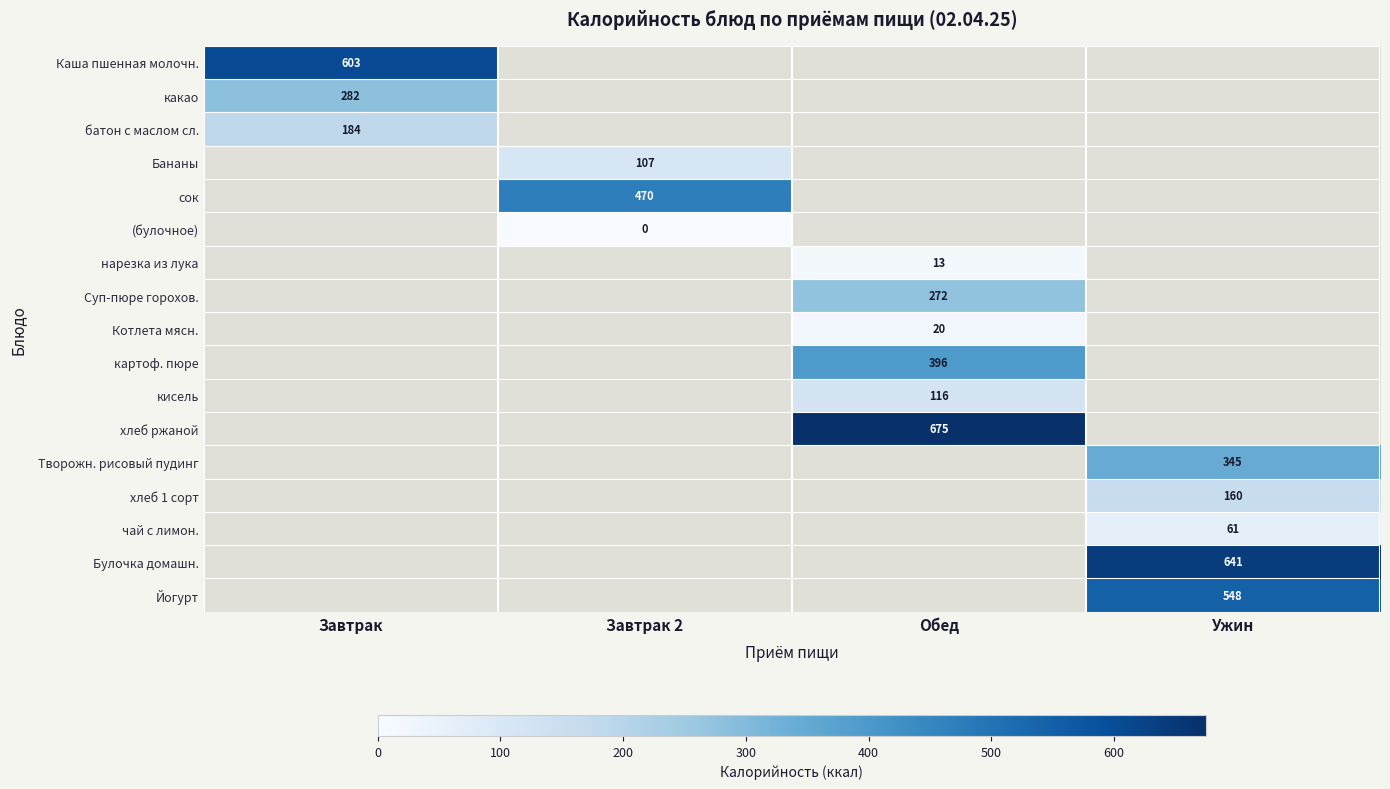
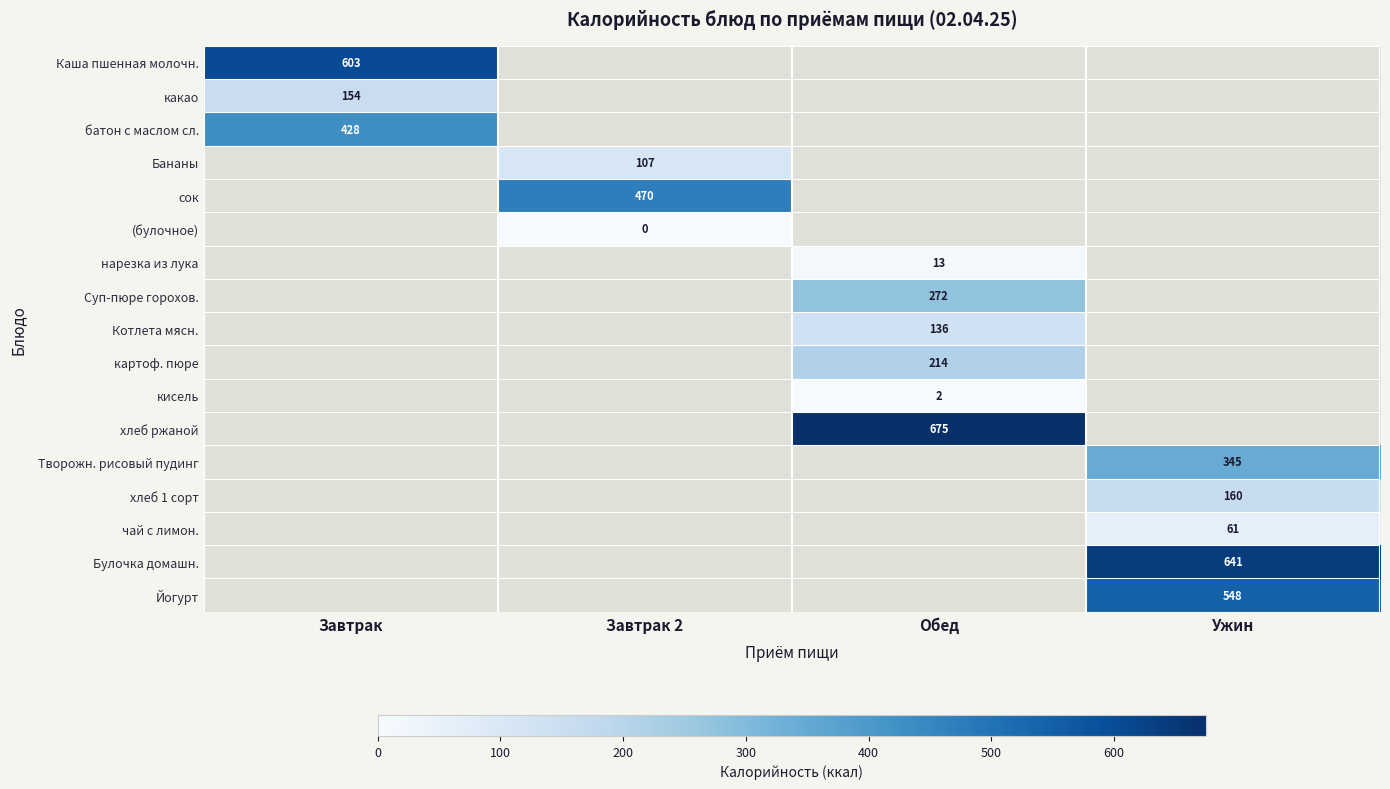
какао, Завтрак: 282 -> 154
батон с маслом сл., Завтрак: 184 -> 428
Котлета мясн., Обед: 20 -> 136
картоф. пюре, Обед: 396 -> 214
кисель, Обед: 116 -> 2
